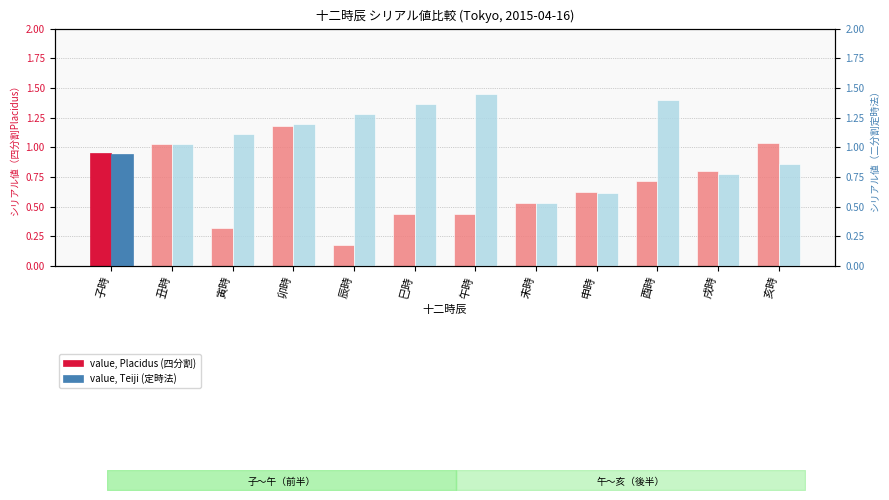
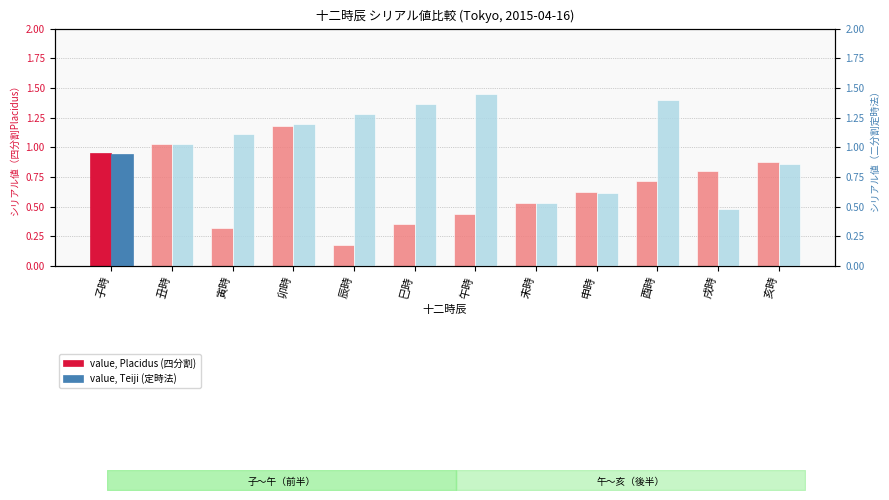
value, Placidus (四分割), 巳時: 0.44 -> 0.35
value, Placidus (四分割), 亥時: 1.04 -> 0.87
value, Teiji (定時法), 戌時: 0.78 -> 0.48
